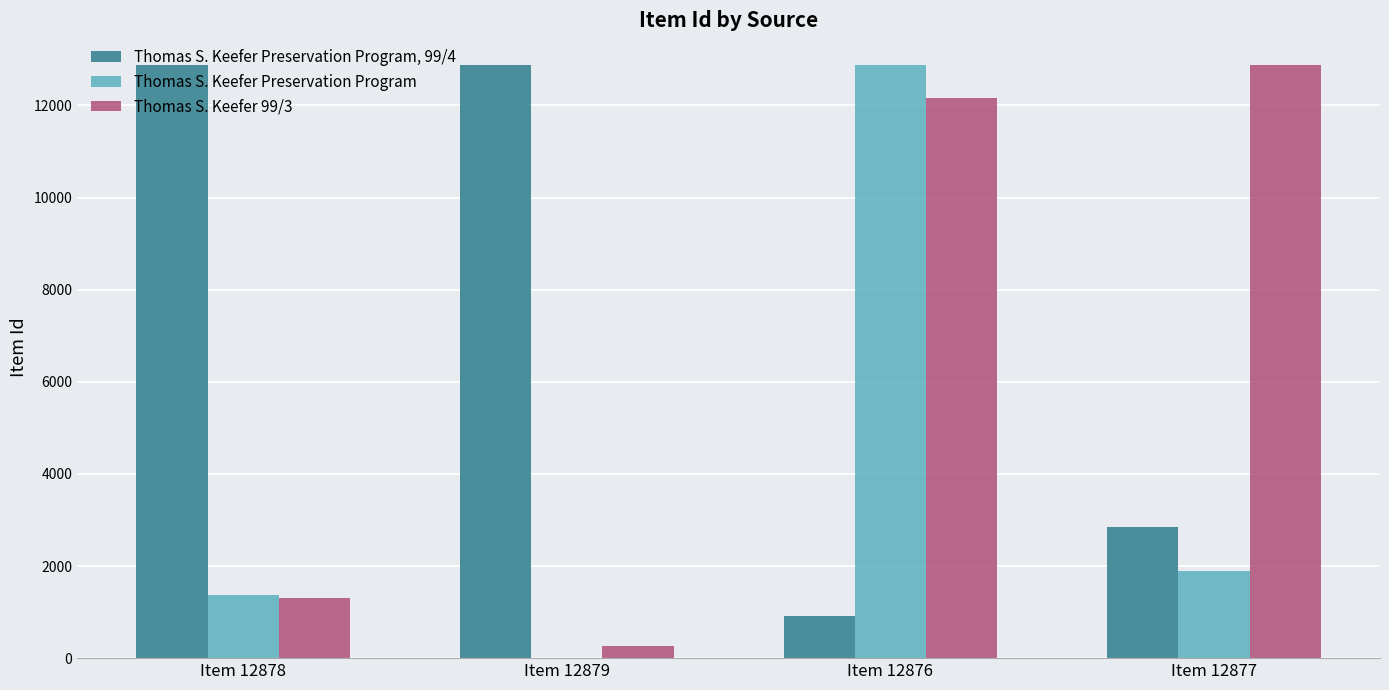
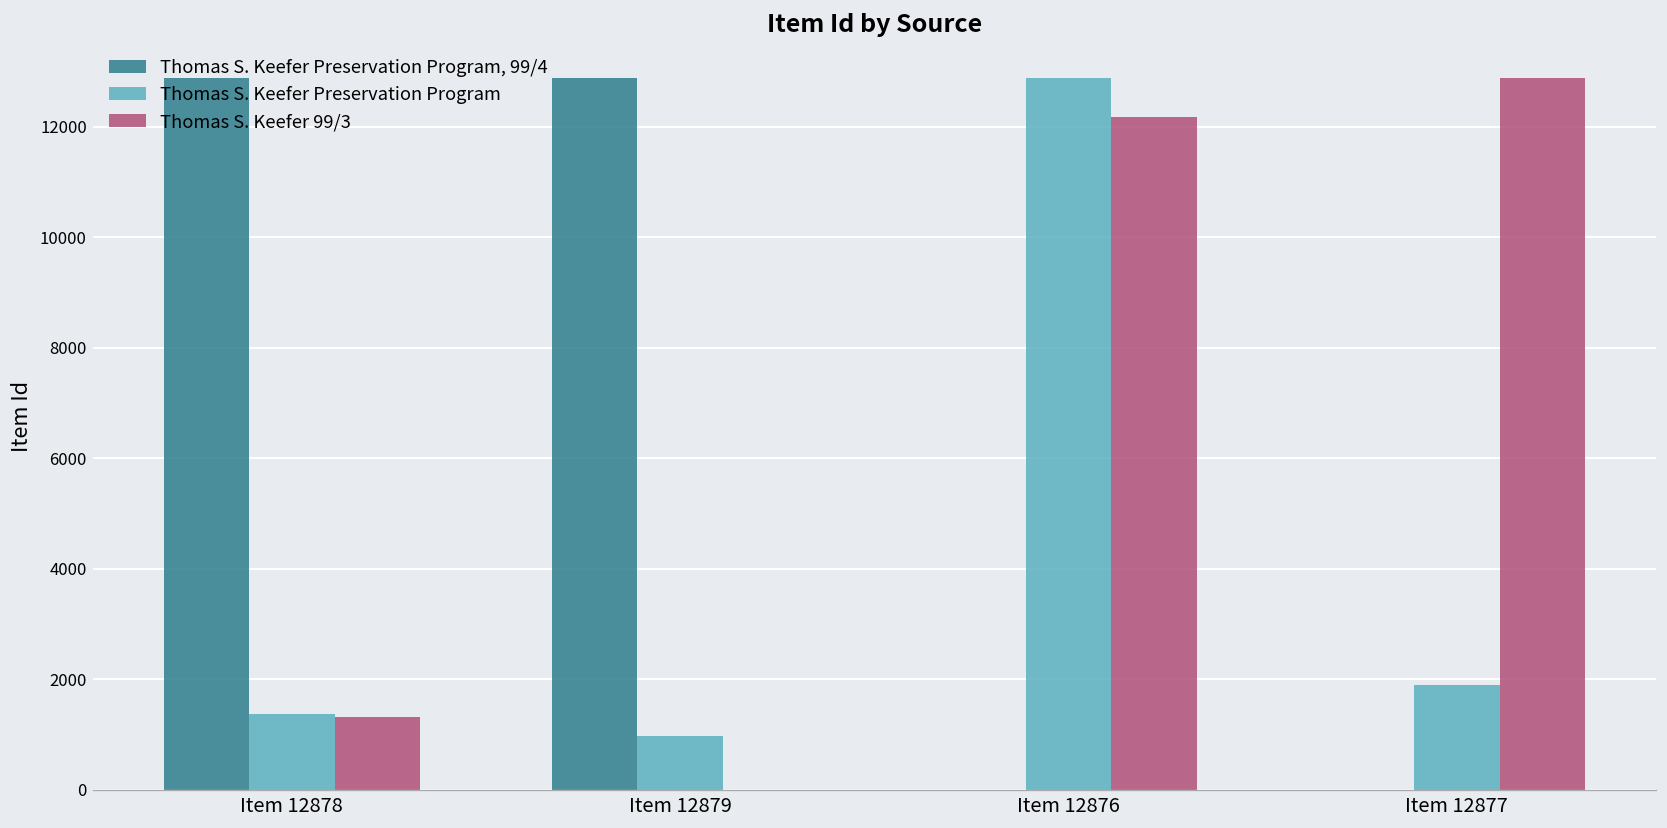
Thomas S. Keefer Preservation Program, Item 12879: 0 -> 1000
Thomas S. Keefer 99/3, Item 12879: 300 -> 0
Thomas S. Keefer Preservation Program, 99/4, Item 12876: 900 -> 0
Thomas S. Keefer Preservation Program, 99/4, Item 12877: 2800 -> 0
